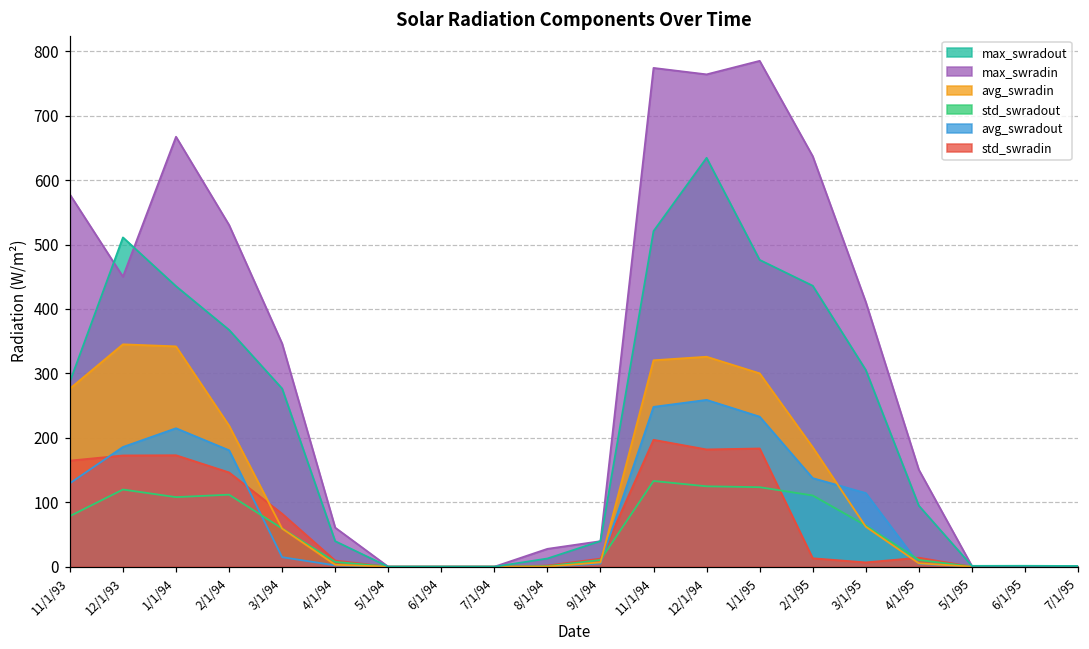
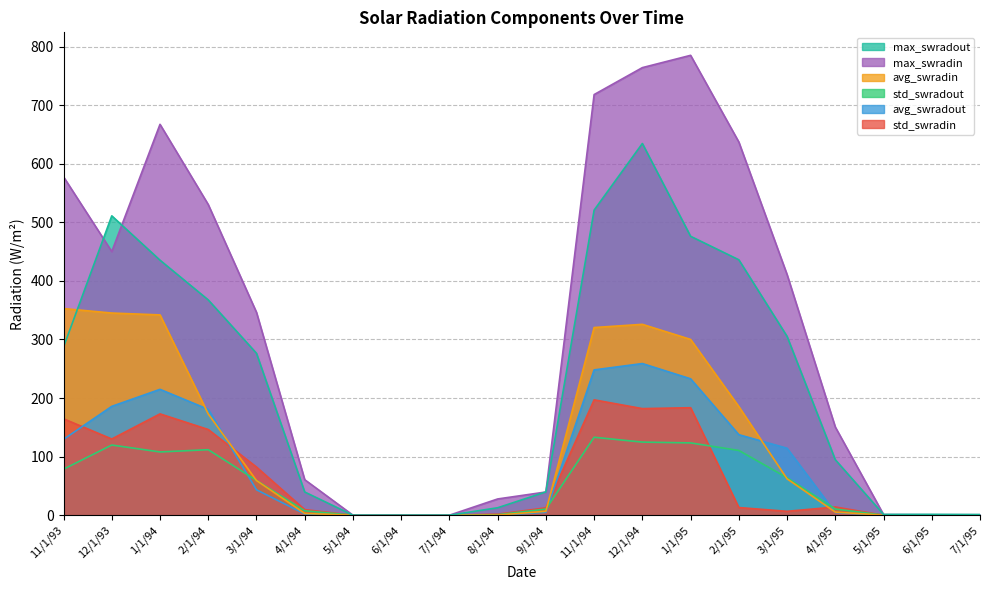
avg_swradin, 11/1/93: 280 -> 350
std_swradin, 12/1/93: 170 -> 130
avg_swradin, 2/1/94: 220 -> 170
avg_swradout, 3/1/94: 10 -> 40
max_swradin, 11/1/94: 770 -> 720
